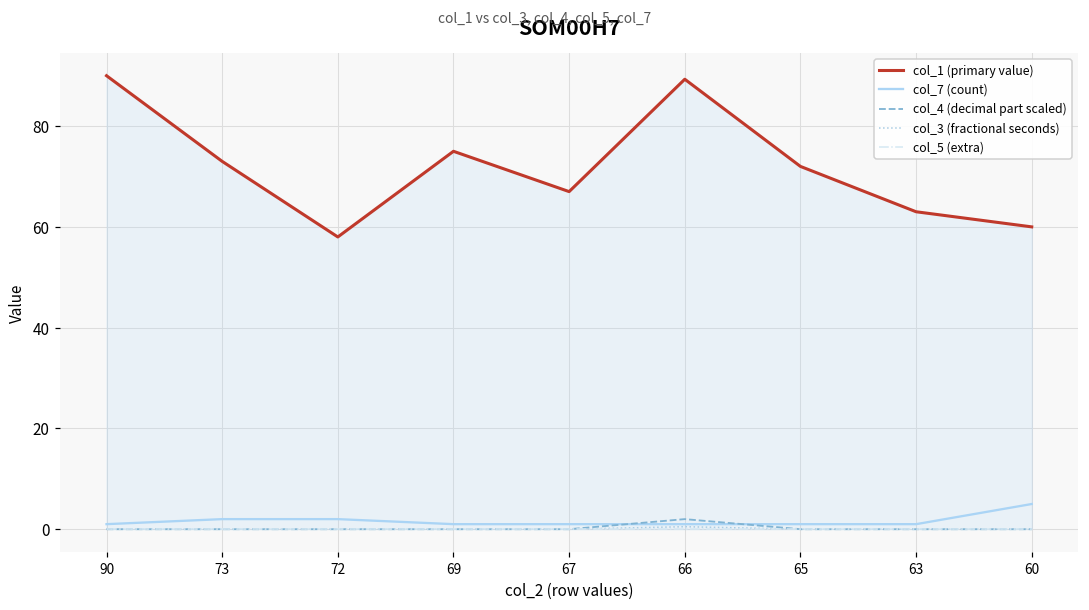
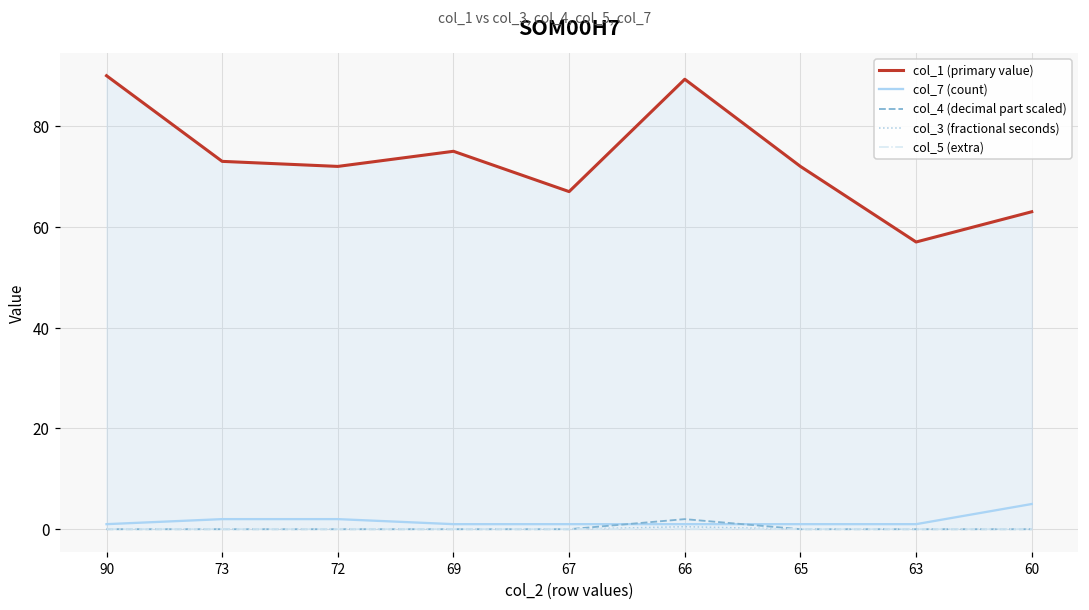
col_1 (primary value), 72: 58 -> 72
col_1 (primary value), 63: 63 -> 57
col_1 (primary value), 60: 60 -> 63
